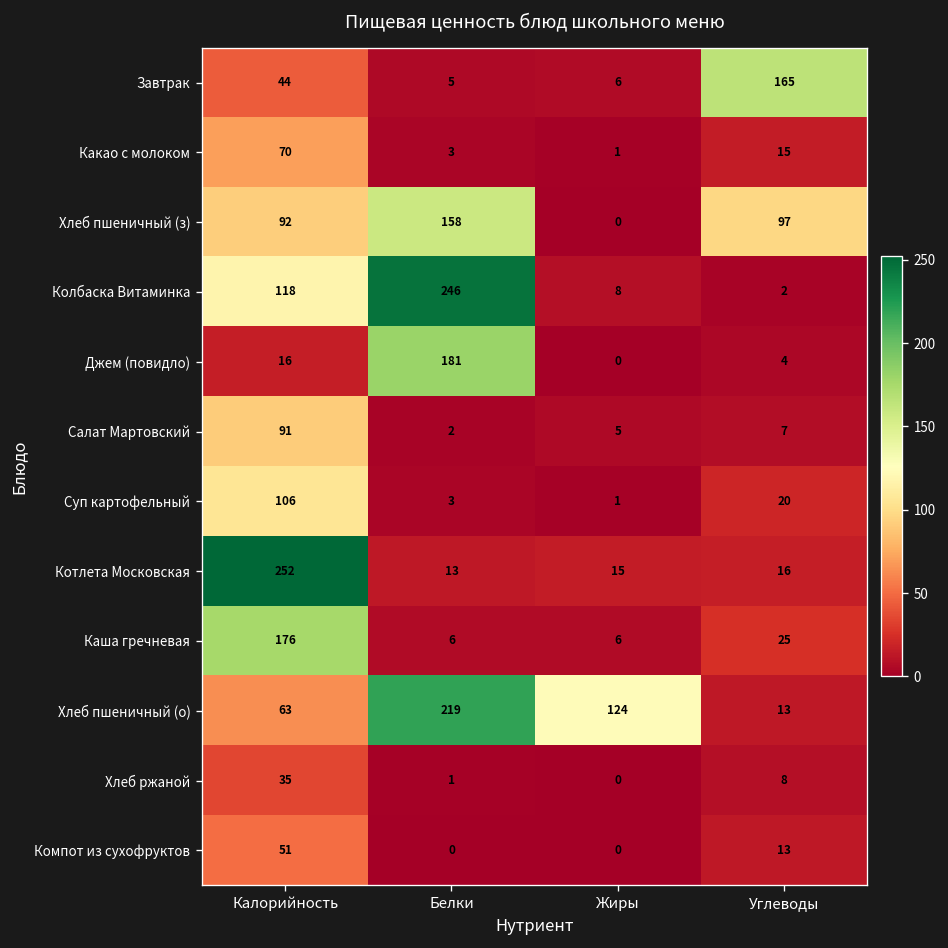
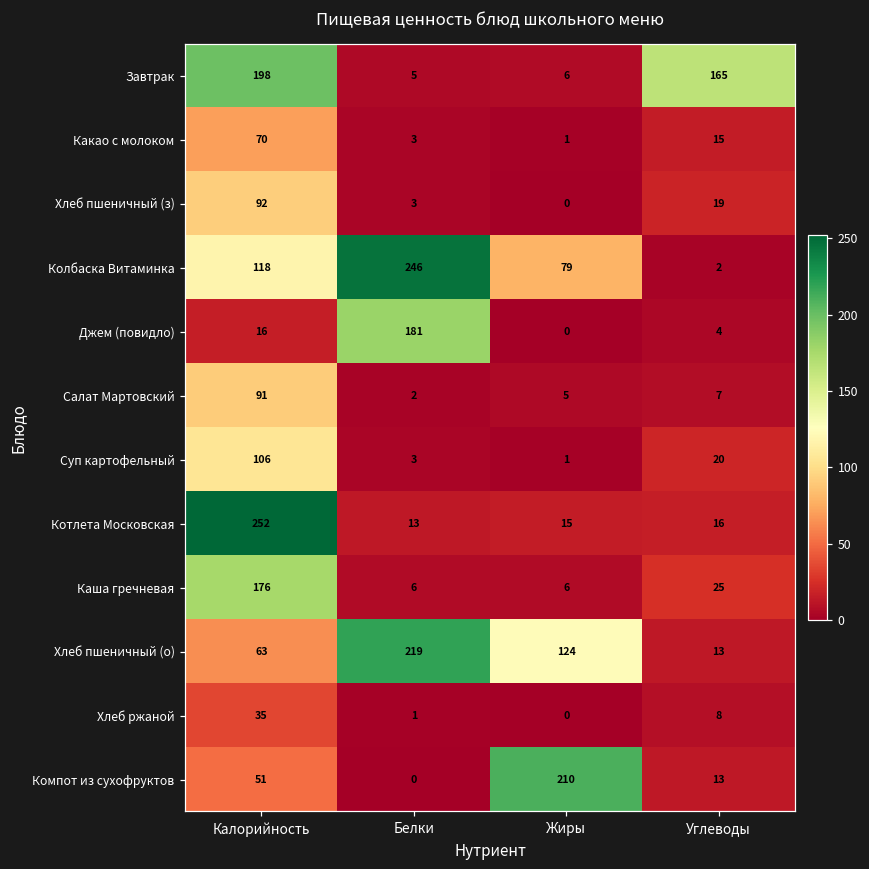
Завтрак, Калорийность: 44 -> 198
Хлеб пшеничный (з), Белки: 158 -> 3
Хлеб пшеничный (з), Углеводы: 97 -> 19
Колбаска Витаминка, Жиры: 8 -> 79
Компот из сухофруктов, Жиры: 0 -> 210
